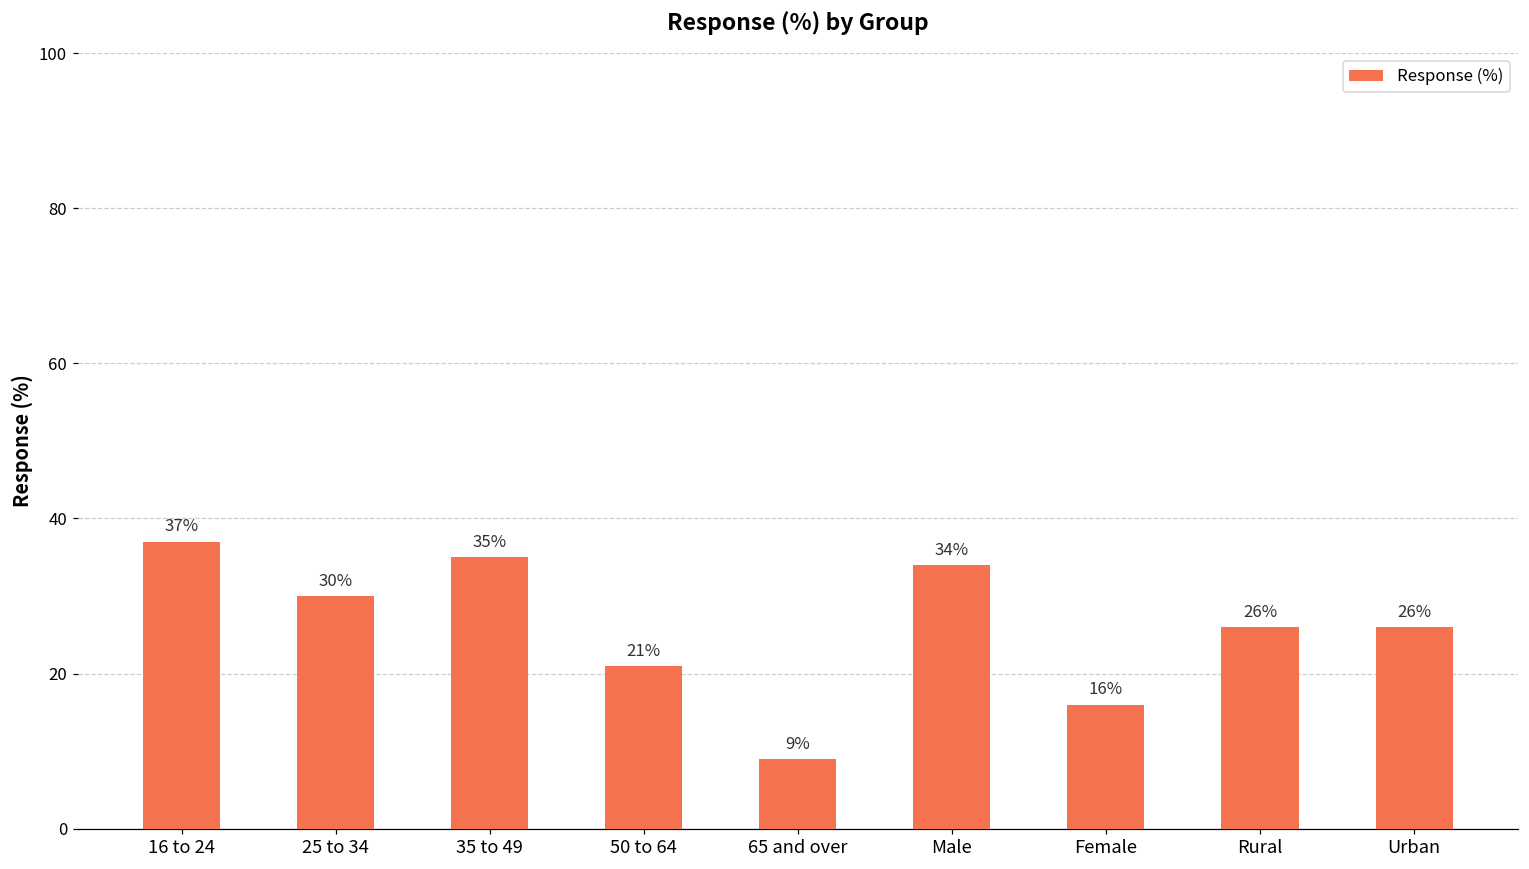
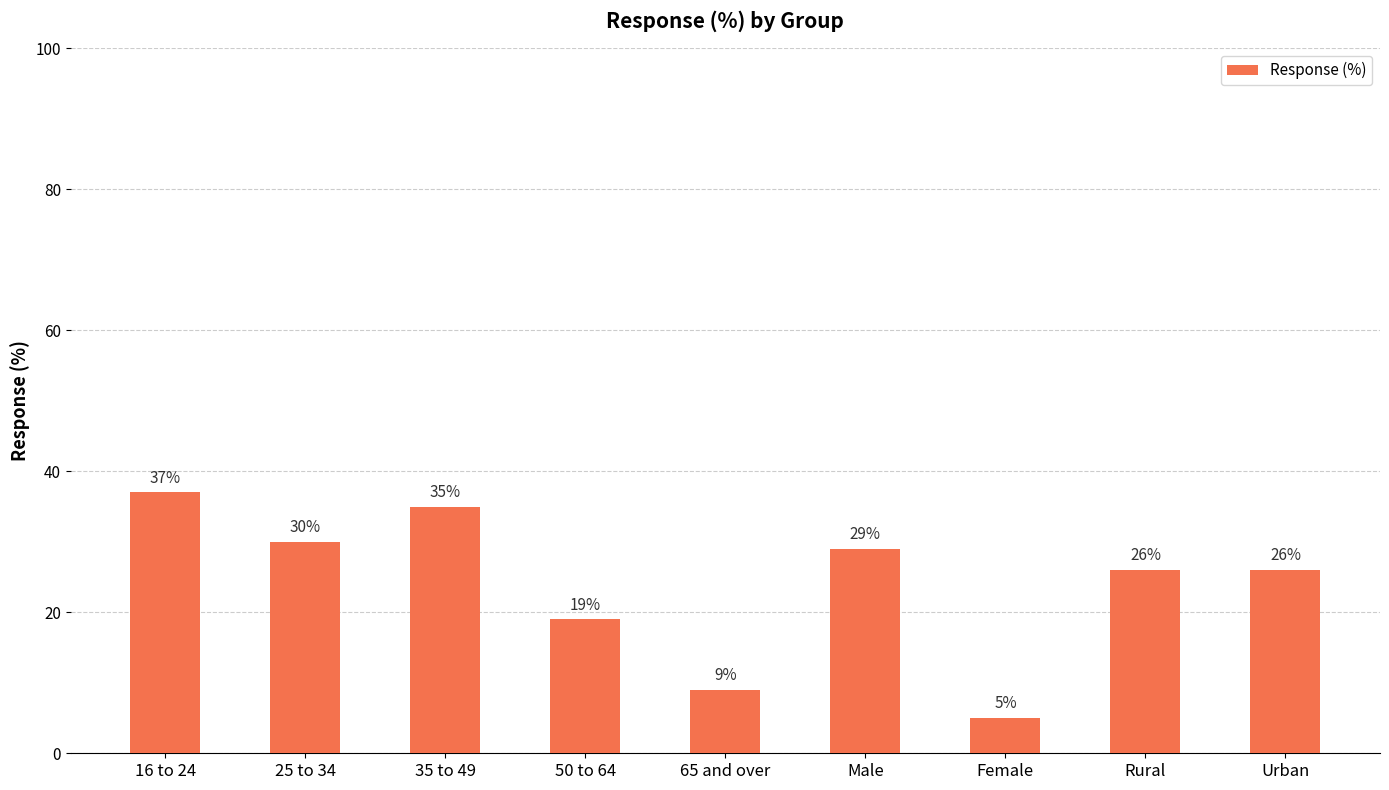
50 to 64: 21% -> 19%
Male: 34% -> 29%
Female: 16% -> 5%
